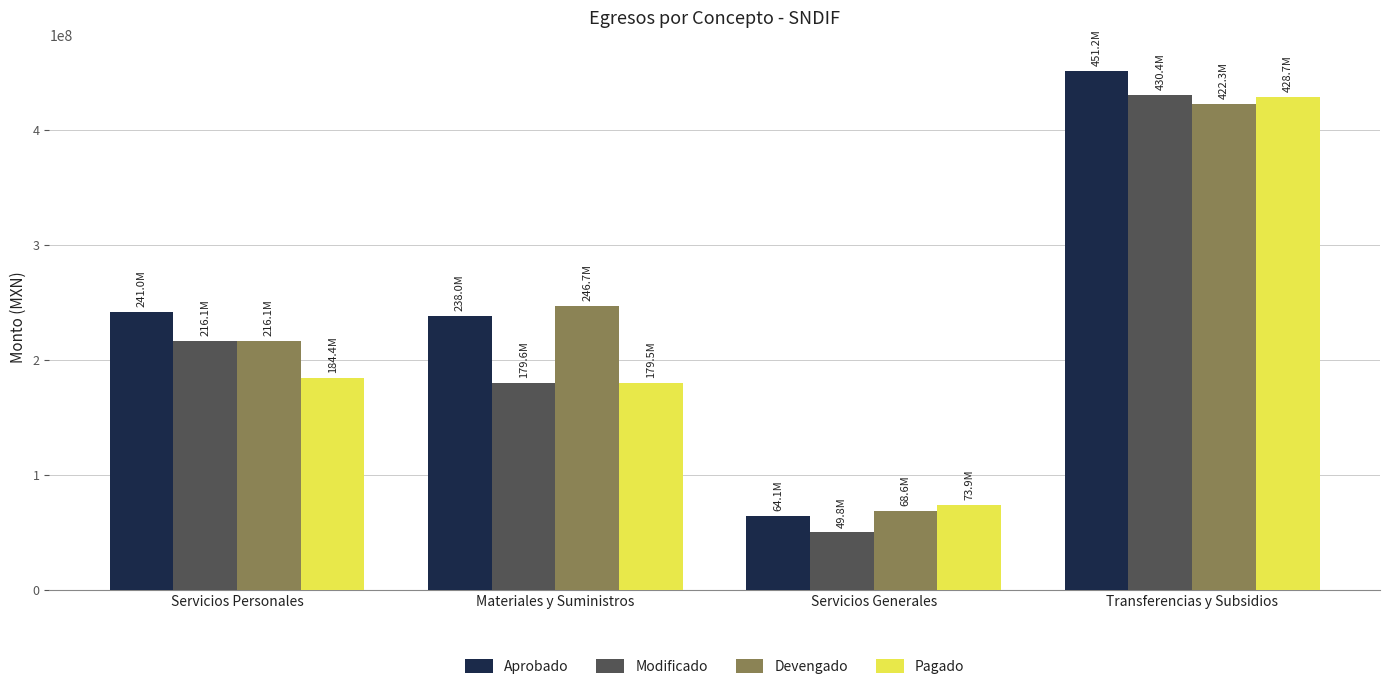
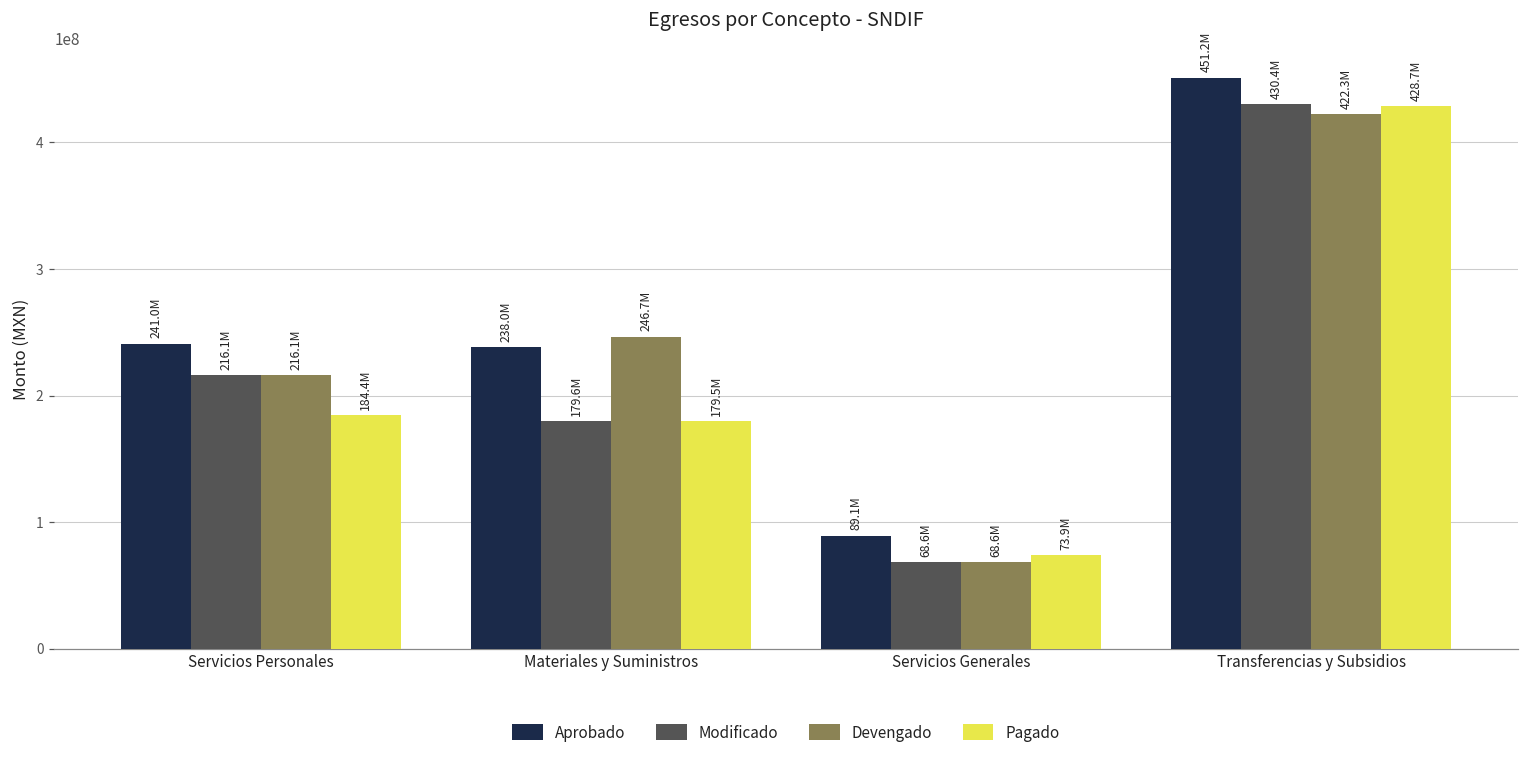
Aprobado, Servicios Generales: 64.1M -> 89.1M
Modificado, Servicios Generales: 49.8M -> 68.6M
